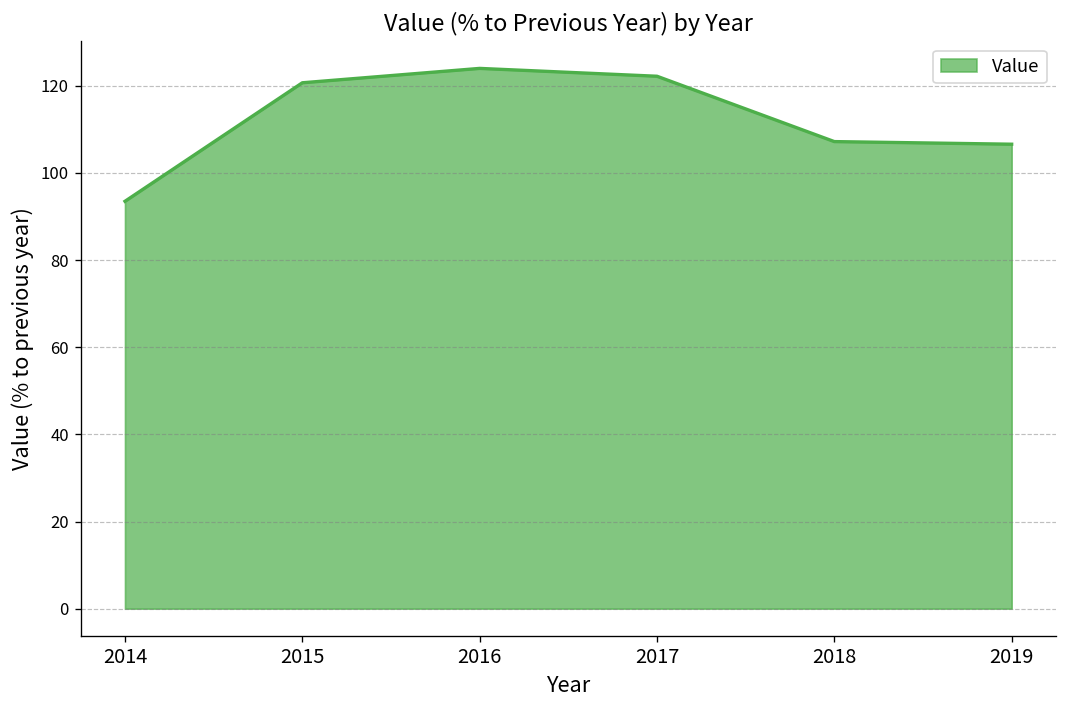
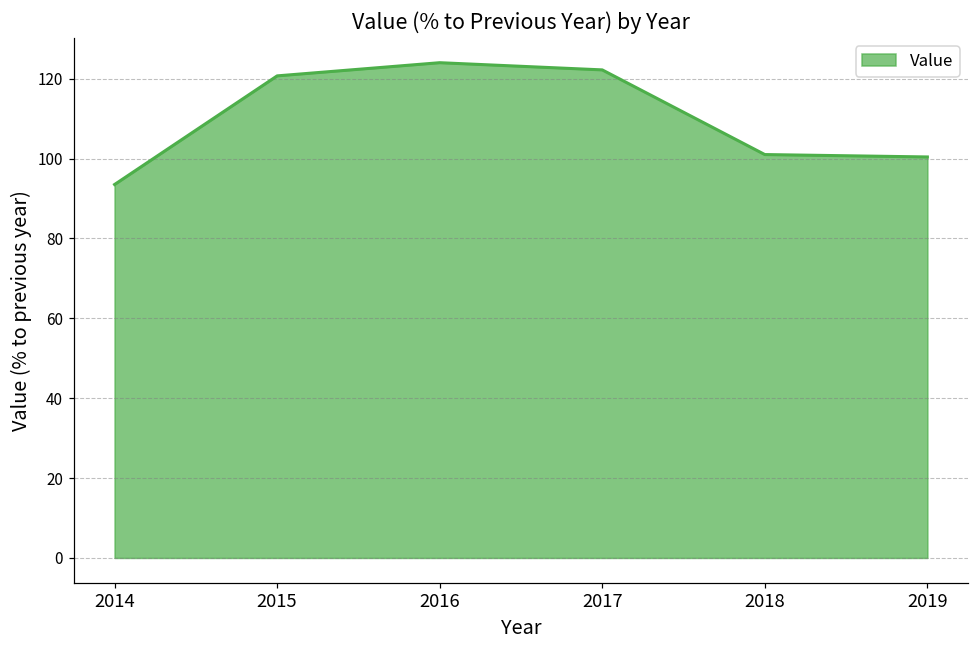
2018: 107 -> 101
2019: 107 -> 100
